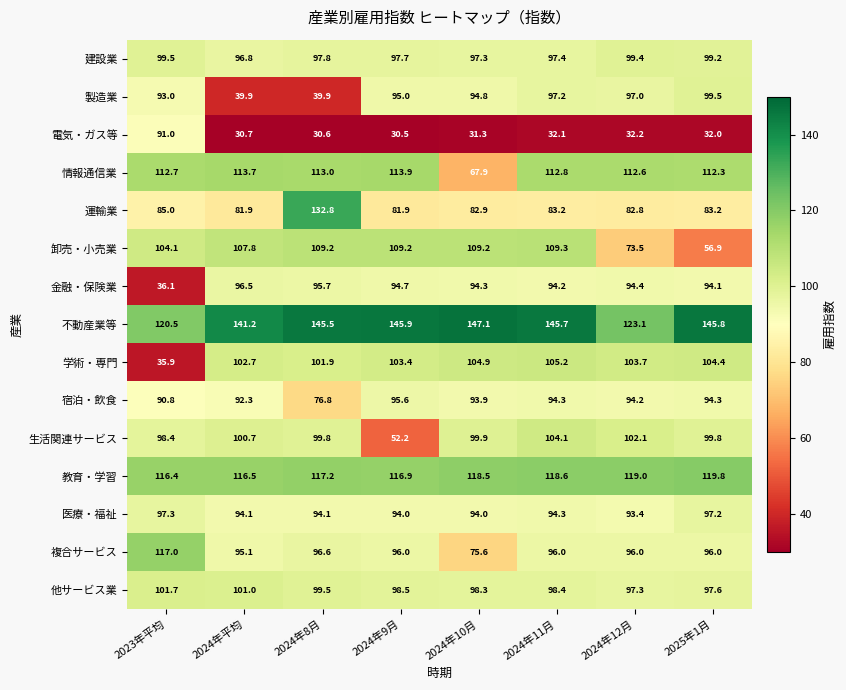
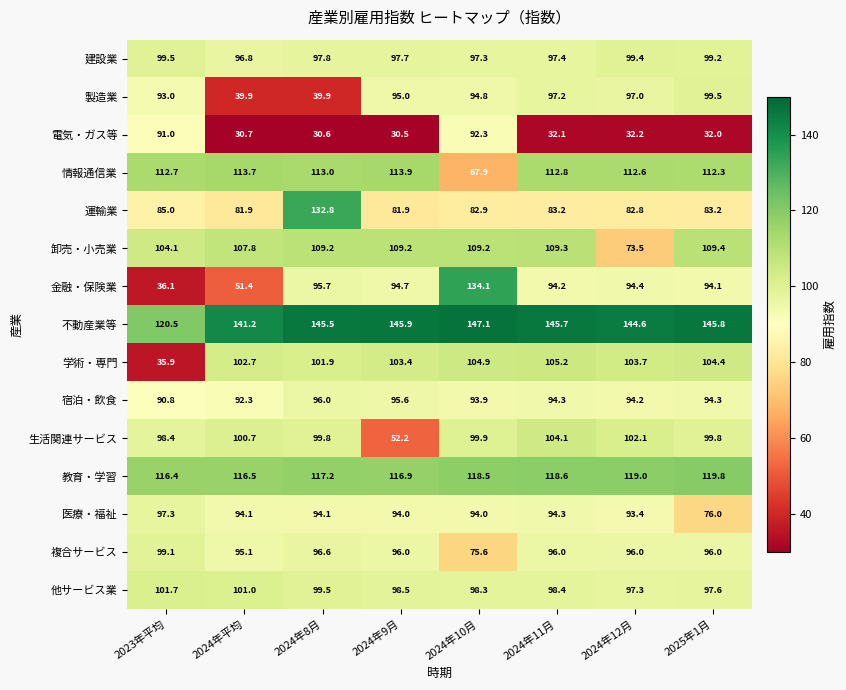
電気・ガス等, 2024年10月: 31.3 -> 92.3
卸売・小売業, 2025年1月: 56.9 -> 109.4
金融・保険業, 2024年平均: 96.5 -> 51.4
金融・保険業, 2024年10月: 94.3 -> 134.1
不動産業等, 2024年12月: 123.1 -> 144.6
宿泊・飲食, 2024年8月: 76.8 -> 96.0
医療・福祉, 2025年1月: 97.2 -> 76.0
複合サービス, 2023年平均: 117.0 -> 99.1
